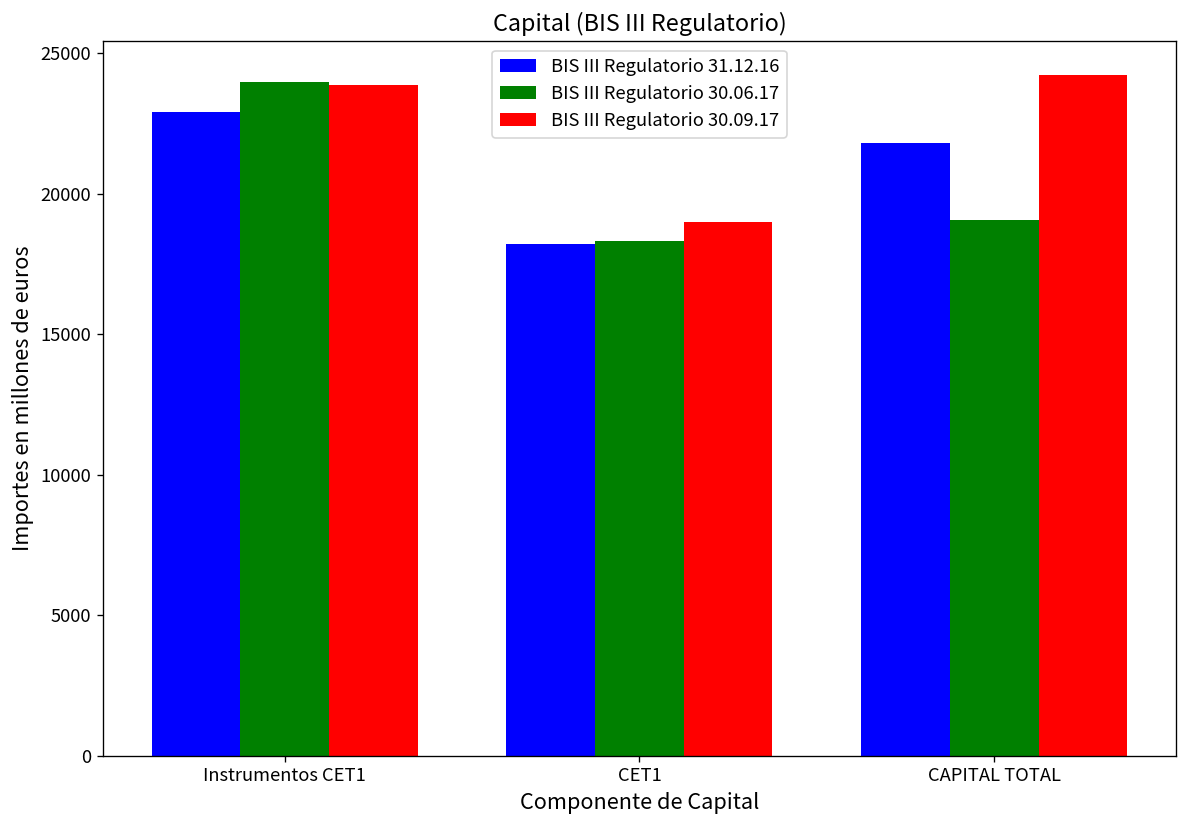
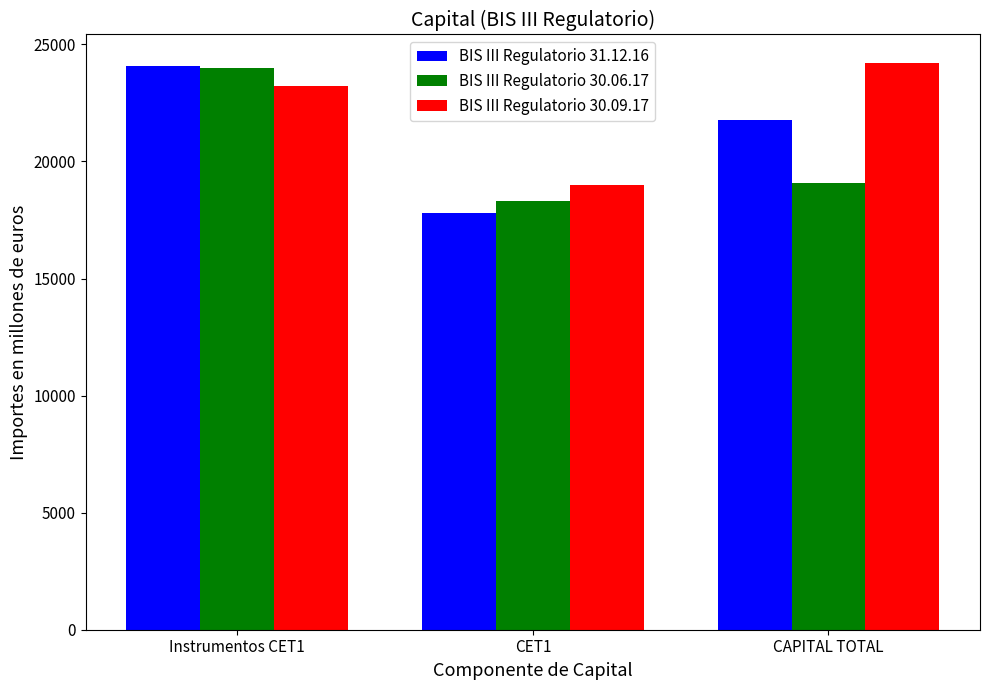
BIS III Regulatorio 31.12.16, Instrumentos CET1: 22900 -> 24100
BIS III Regulatorio 30.09.17, Instrumentos CET1: 23900 -> 23200
BIS III Regulatorio 31.12.16, CET1: 18200 -> 17800
